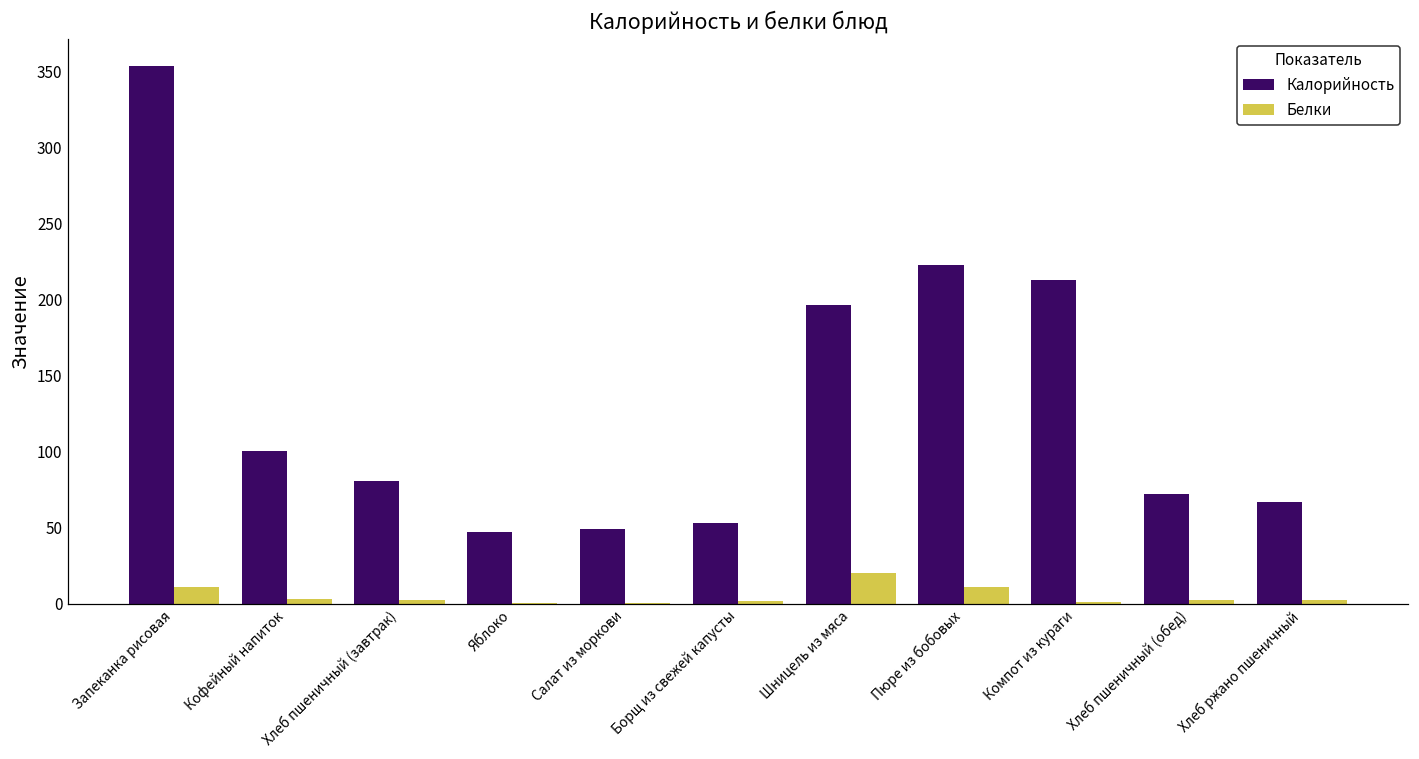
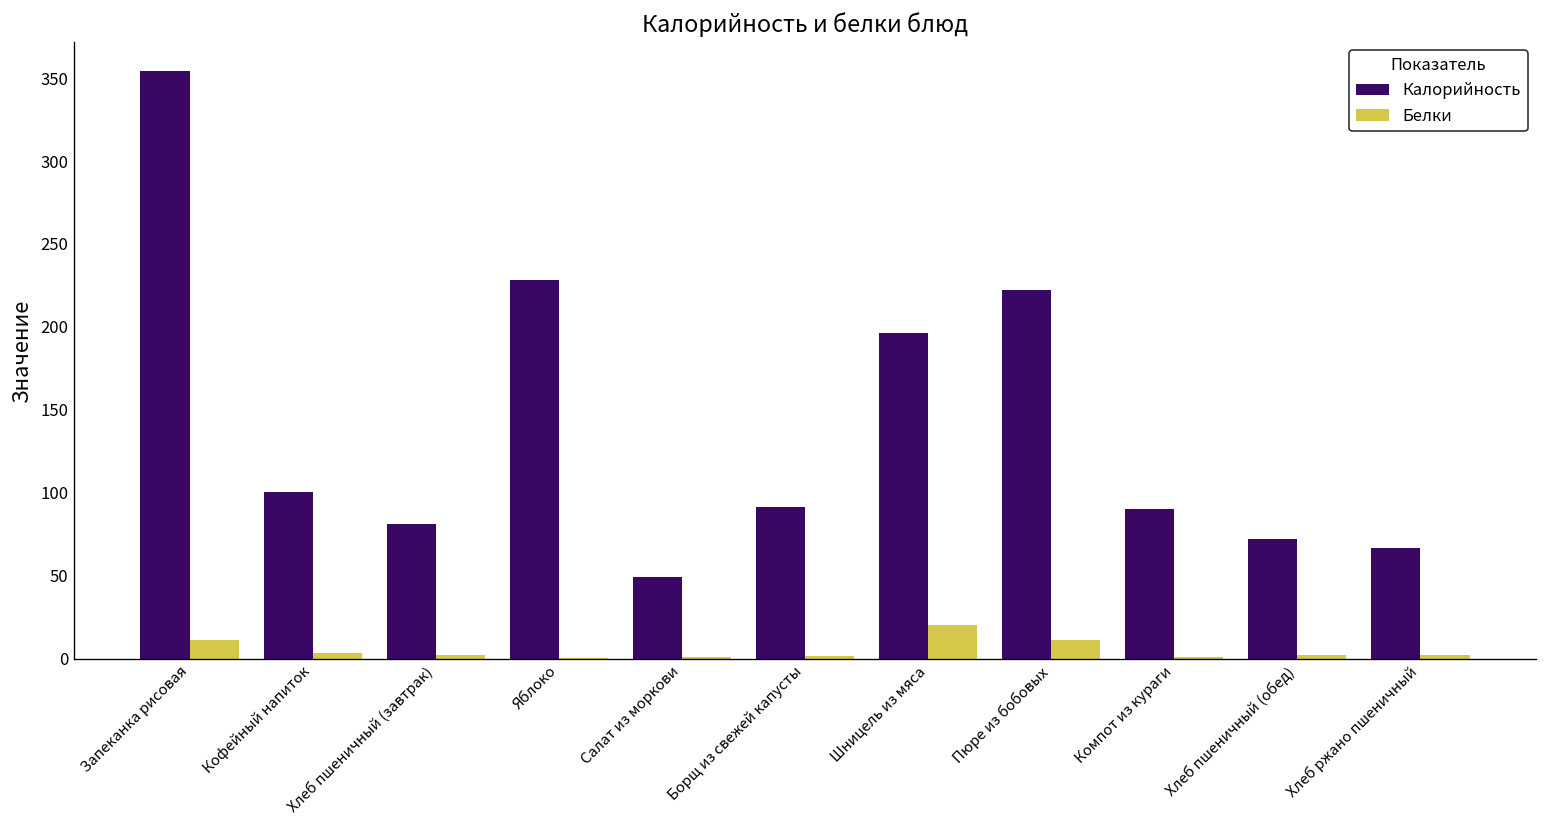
Калорийность, Яблоко: 47 -> 228
Калорийность, Борщ из свежей капусты: 53 -> 91
Калорийность, Компот из кураги: 213 -> 90
